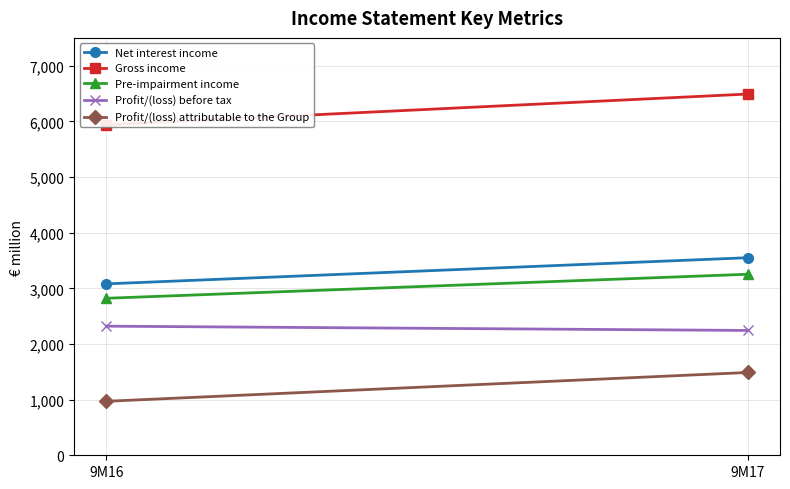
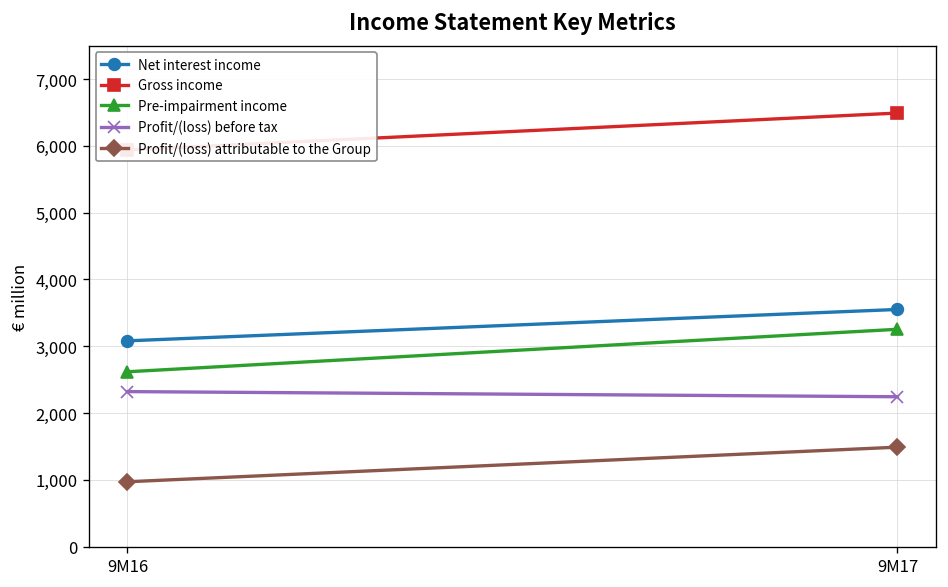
Pre-impairment income, 9M16: 2,800 -> 2,600
